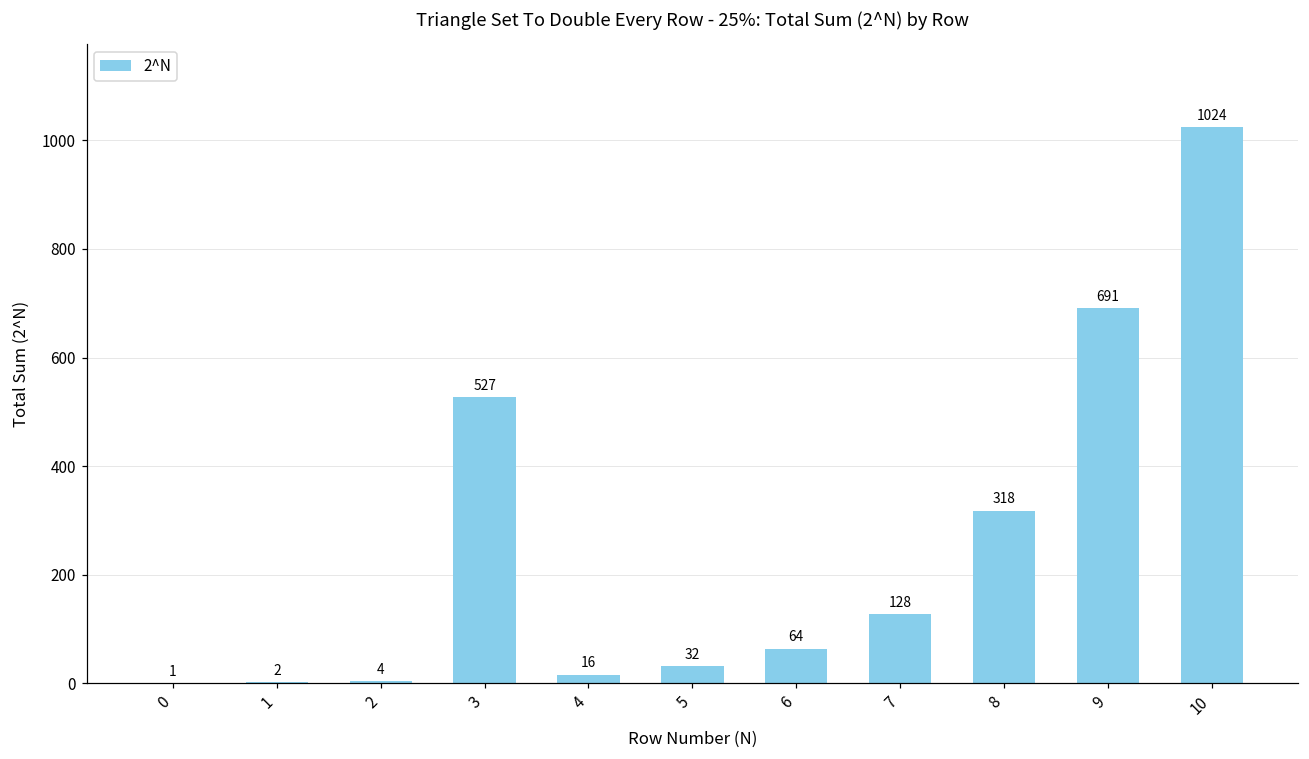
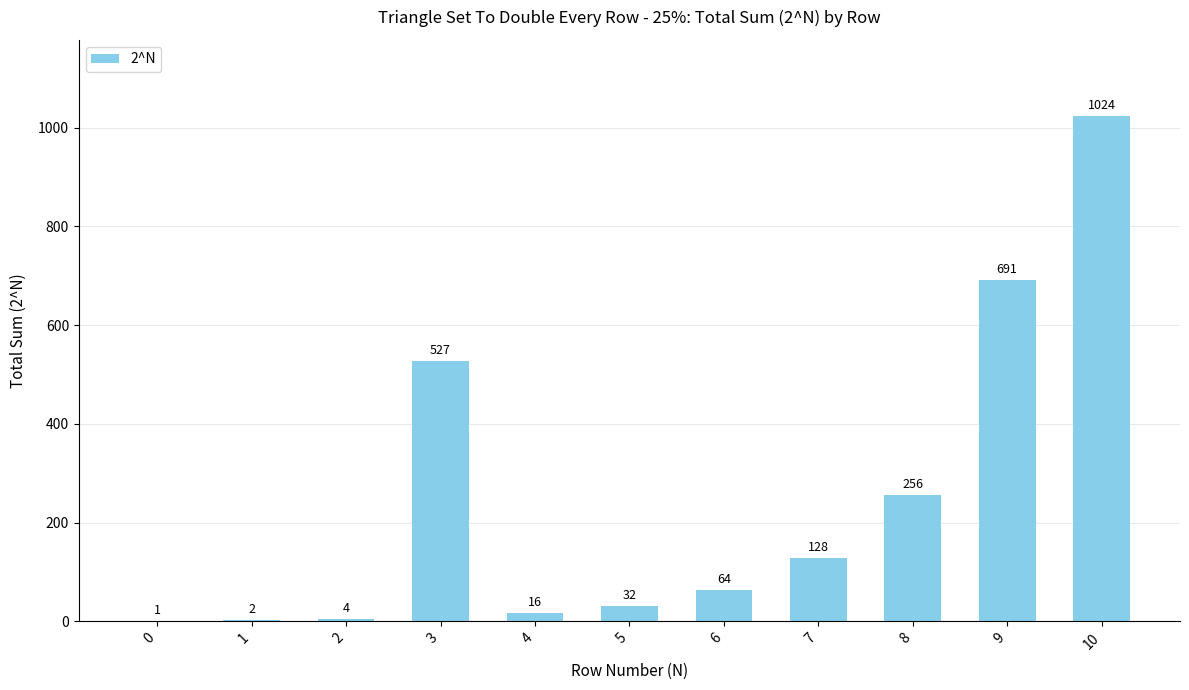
8: 318 -> 256
